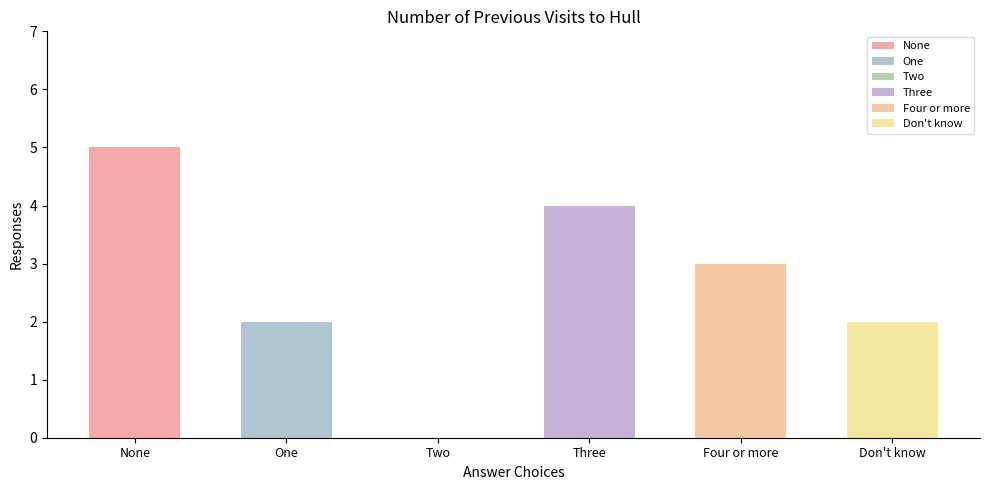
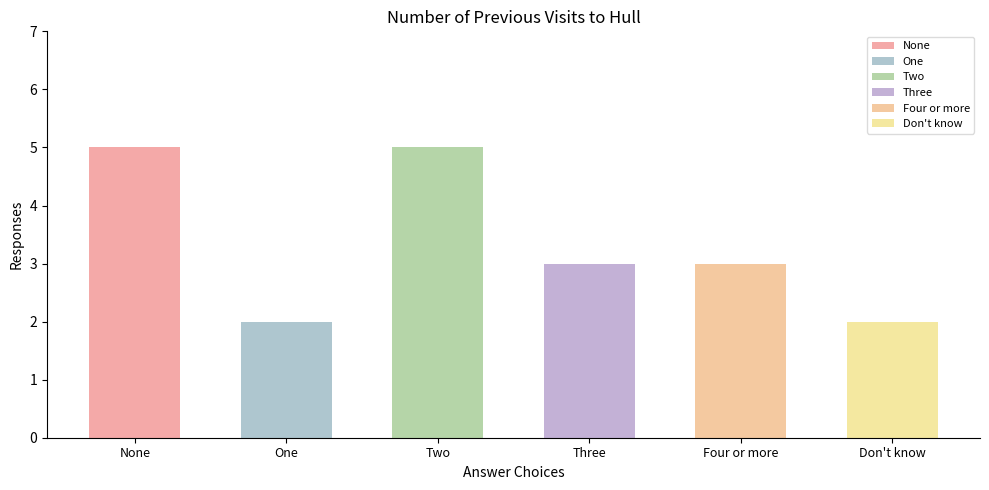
Two: 0 -> 5
Three: 4 -> 3
